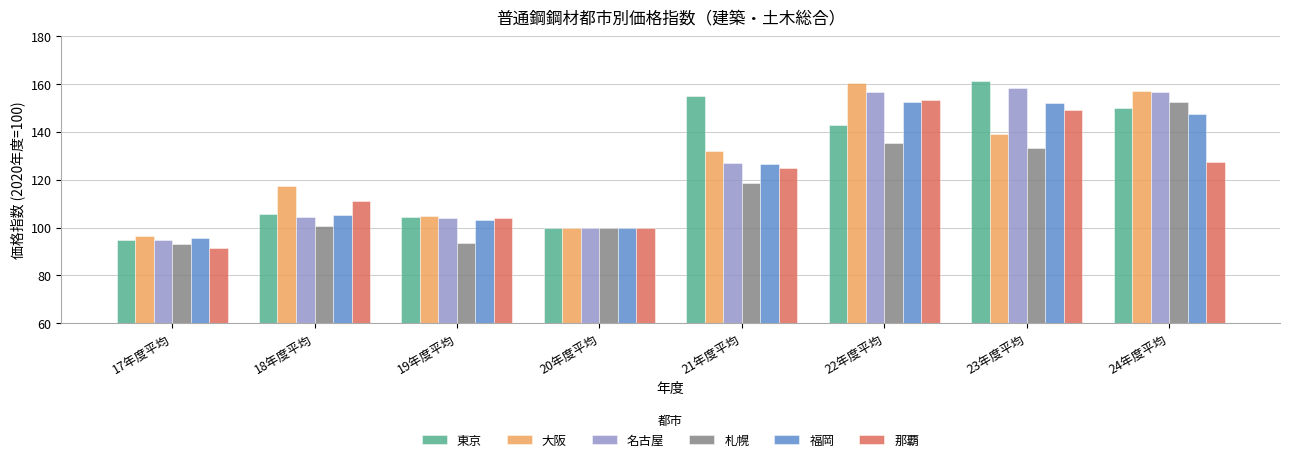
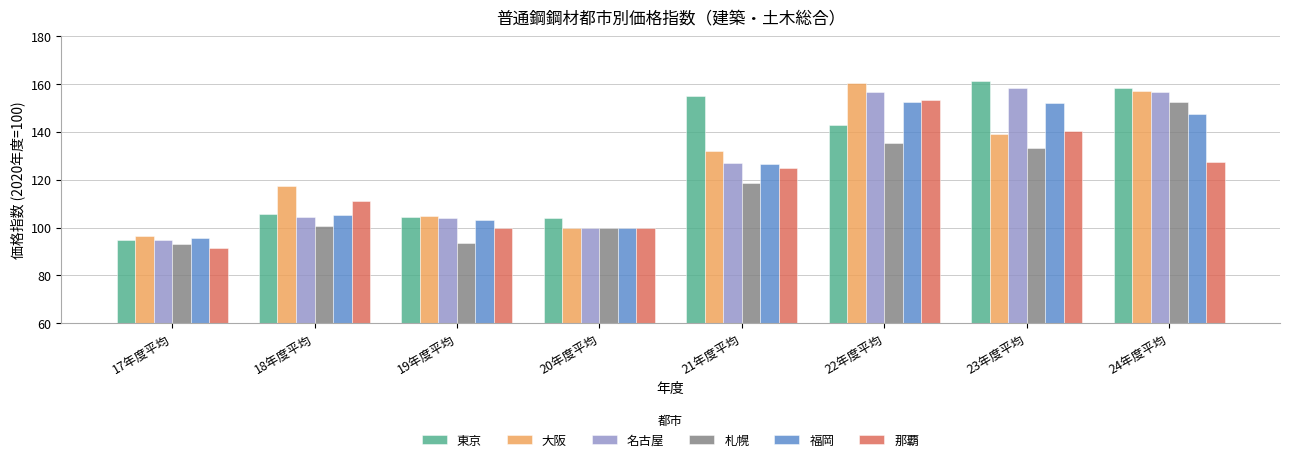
那覇, 19年度平均: 104 -> 100
東京, 20年度平均: 100 -> 104
那覇, 23年度平均: 149 -> 140
東京, 24年度平均: 150 -> 158
